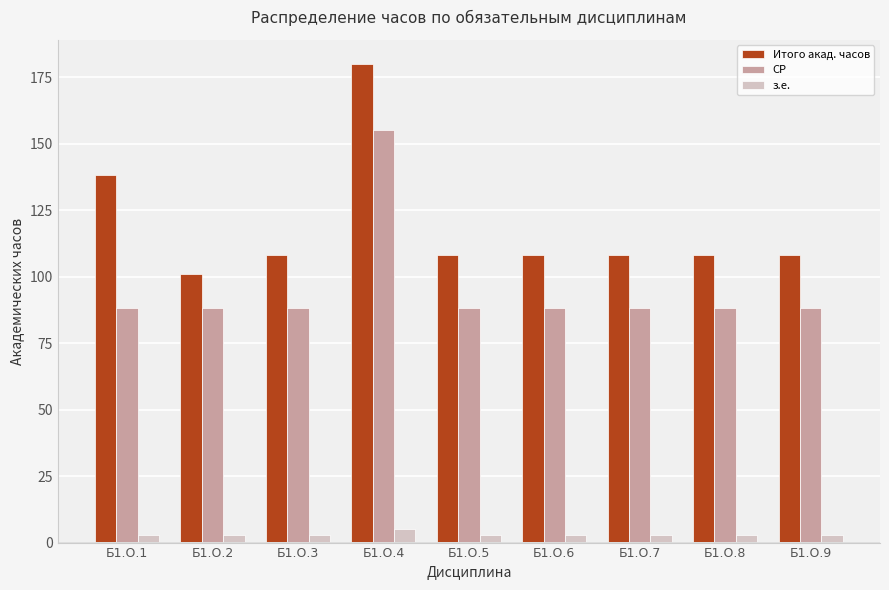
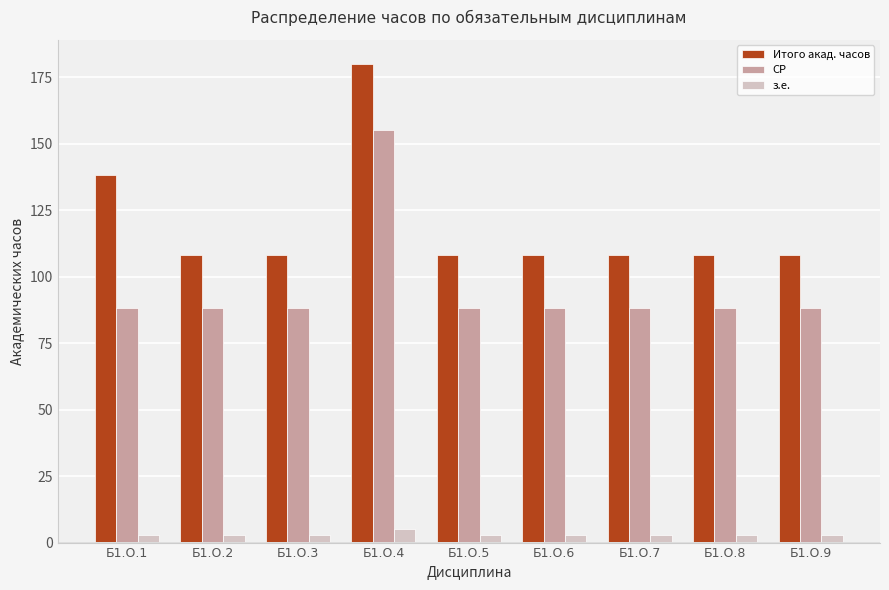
Итого акад. часов, Б1.О.2: 101 -> 108
